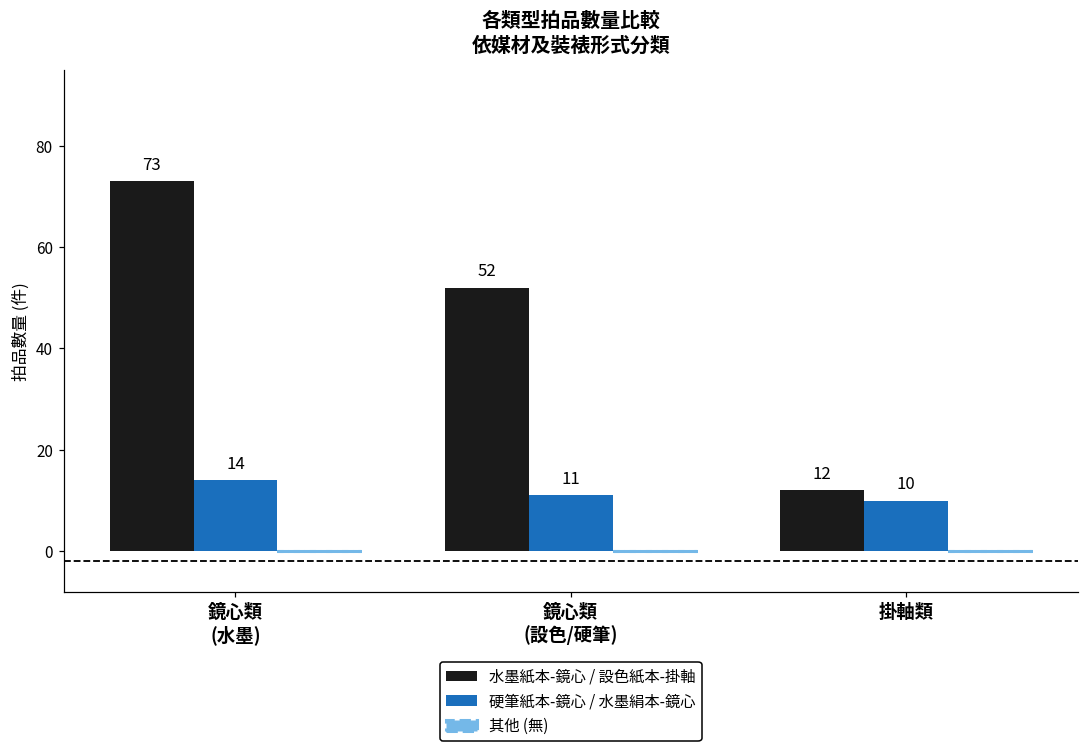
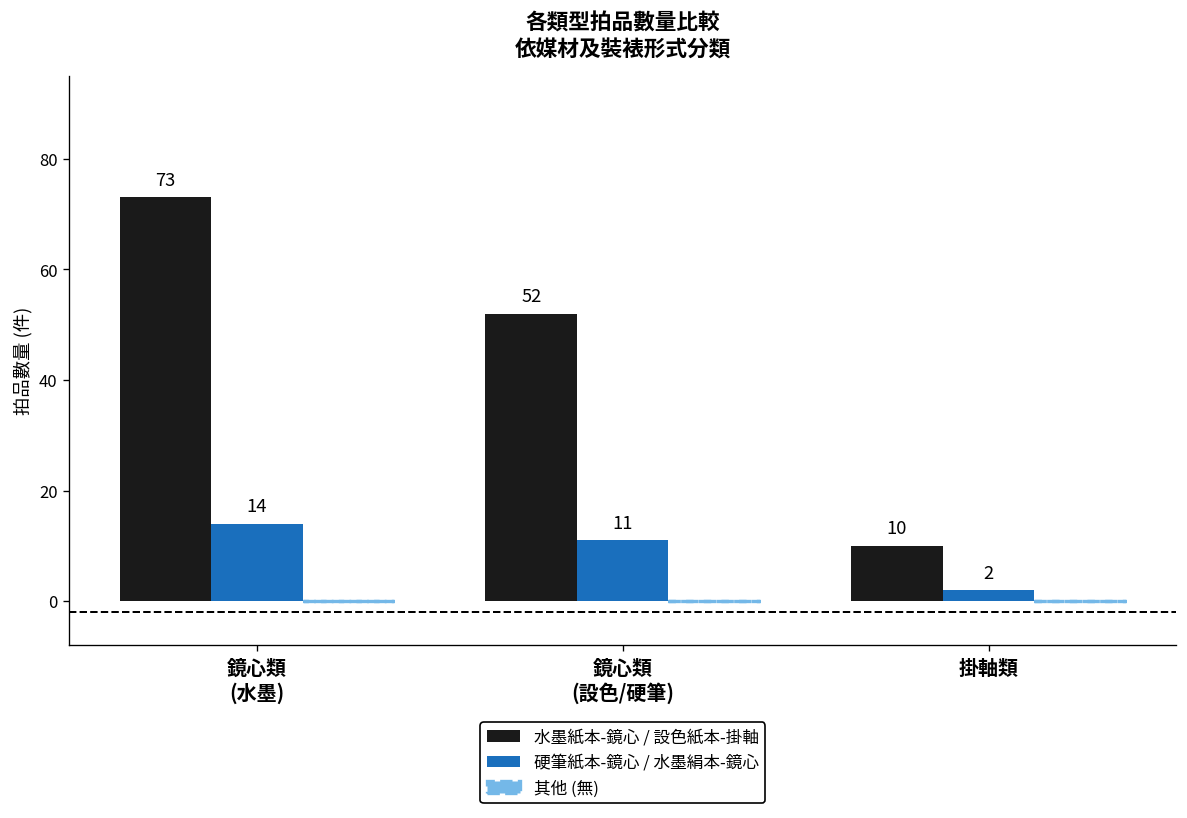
水墨紙本-鏡心 / 設色紙本-掛軸, 掛軸類: 12 -> 10
硬筆紙本-鏡心 / 水墨絹本-鏡心, 掛軸類: 10 -> 2
